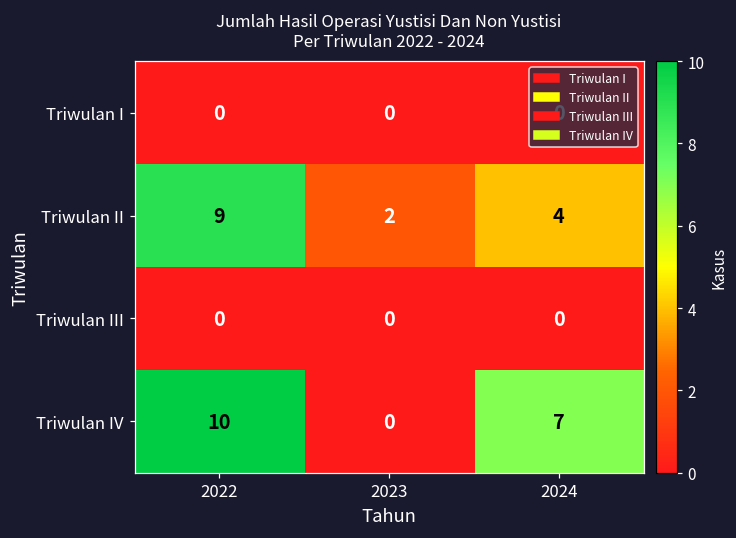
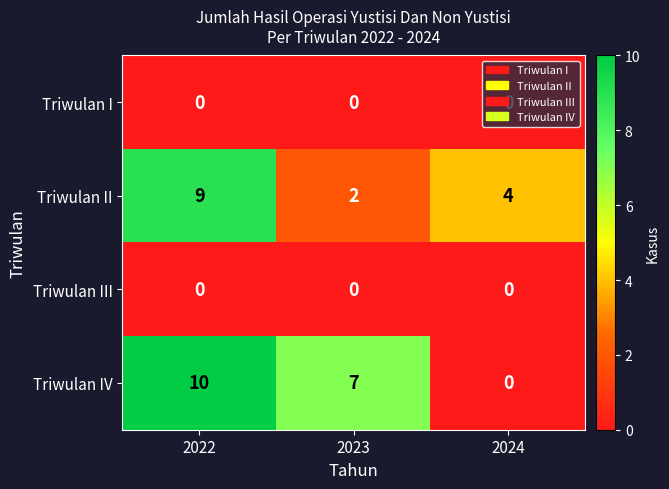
Triwulan IV, 2023: 0 -> 7
Triwulan IV, 2024: 7 -> 0
